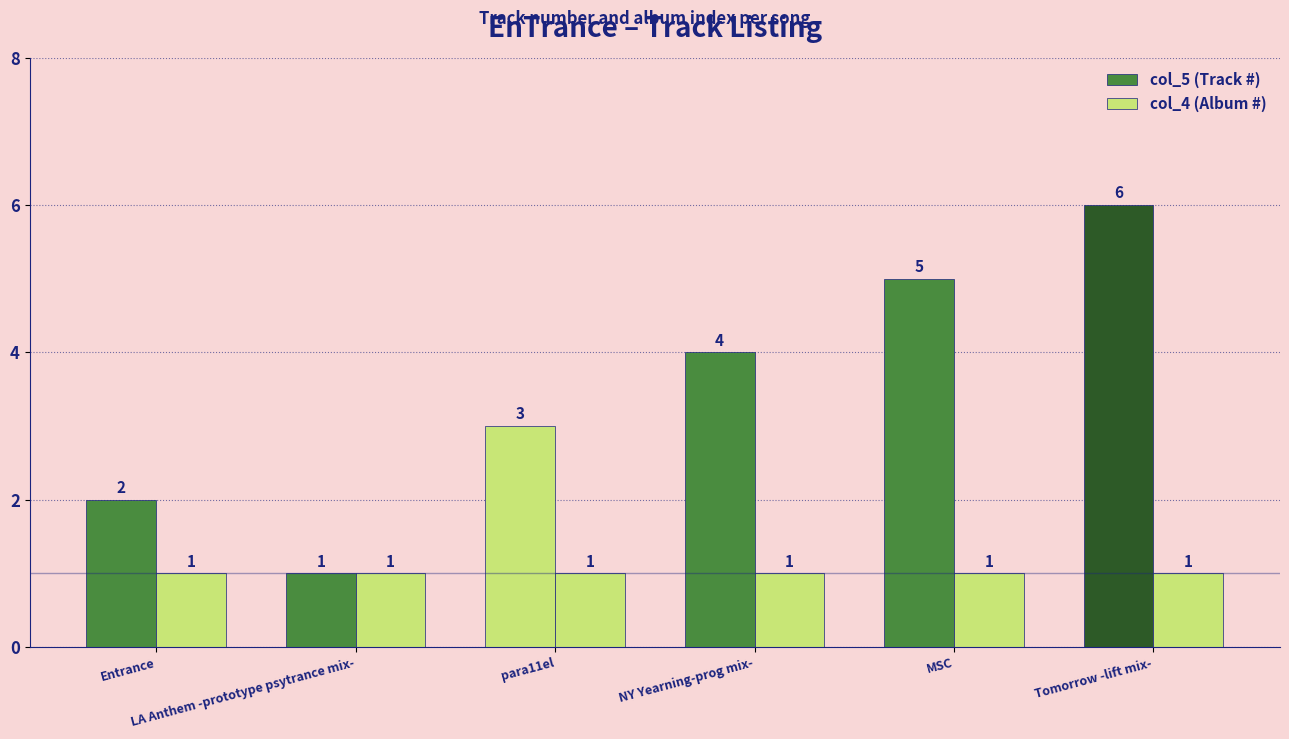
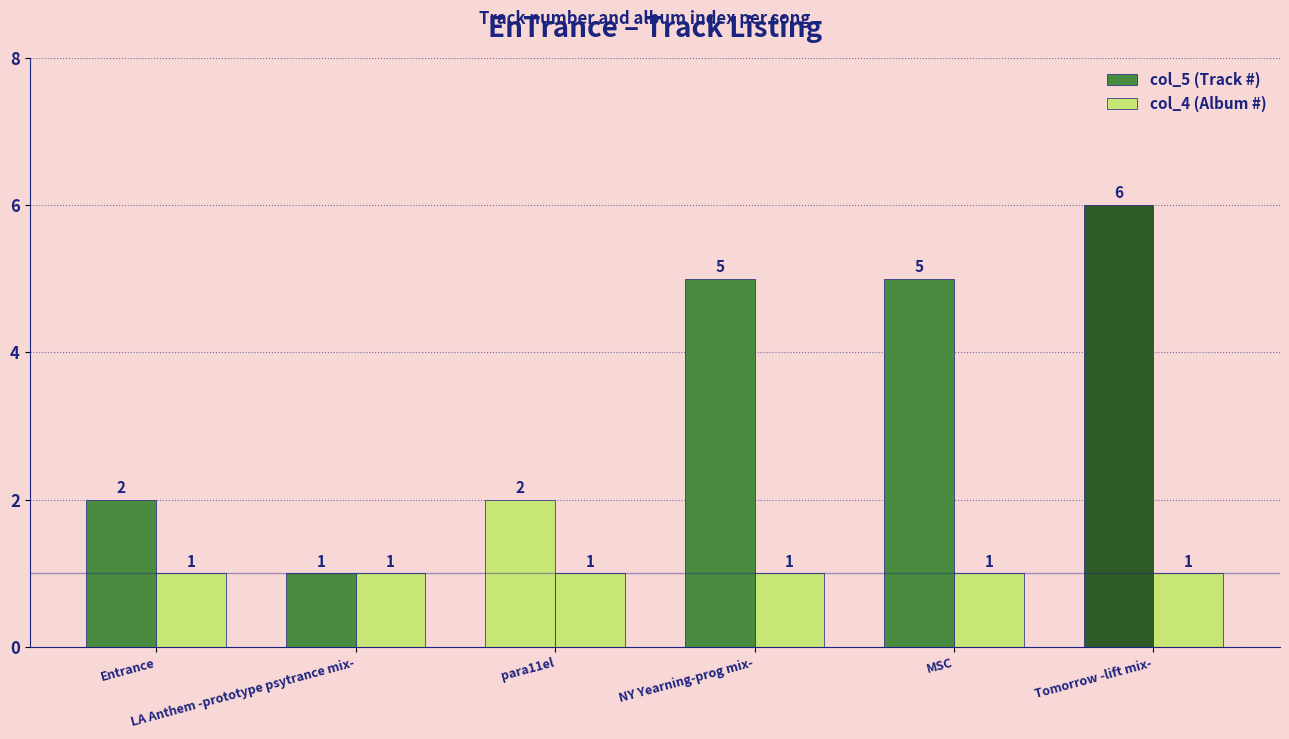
col_5 (Track #), para11el: 3 -> 2
col_5 (Track #), NY Yearning-prog mix-: 4 -> 5
